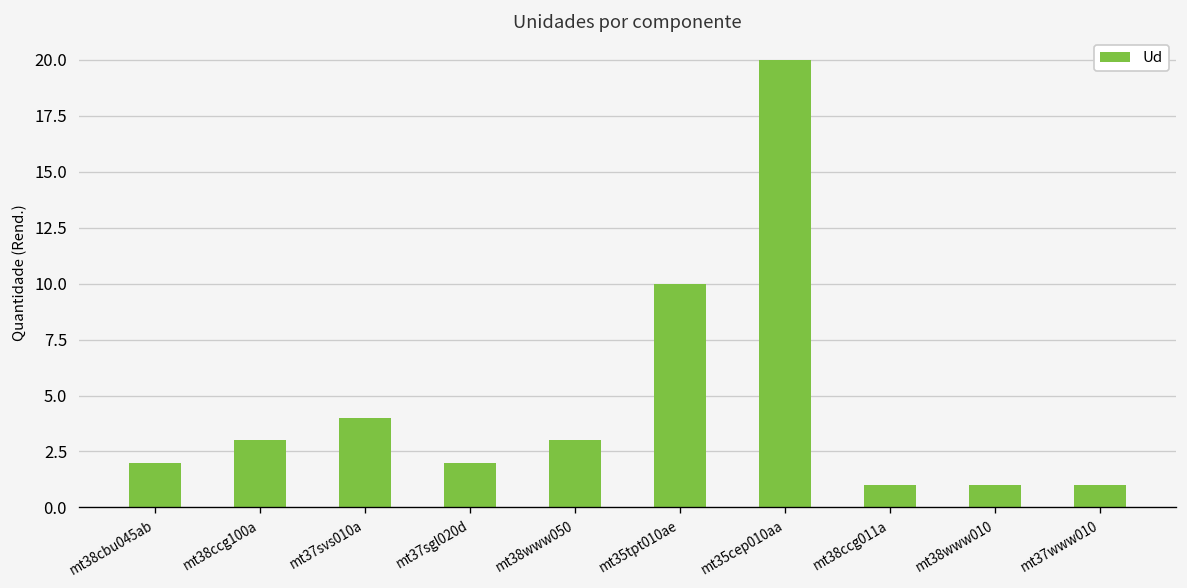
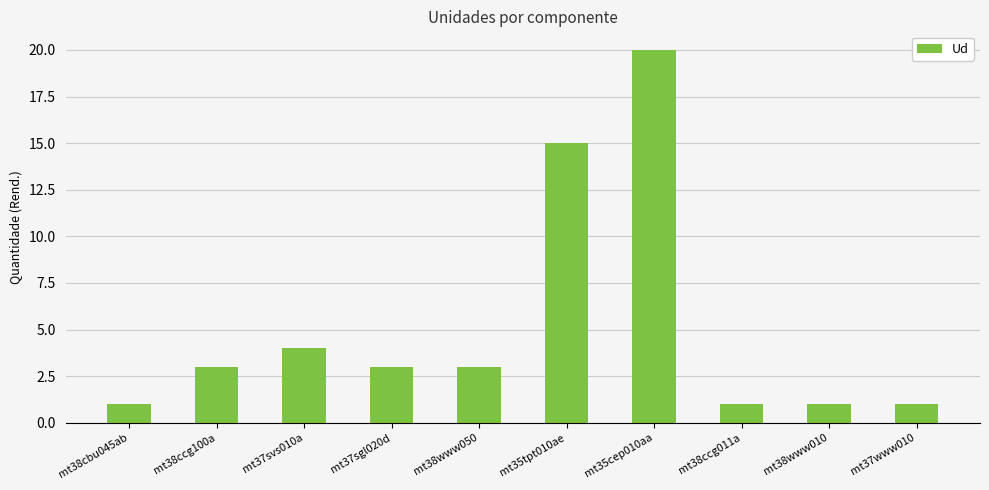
mt38cbu045ab: 2 -> 1
mt37sgl020d: 2 -> 3
mt35tpt010ae: 10 -> 15
